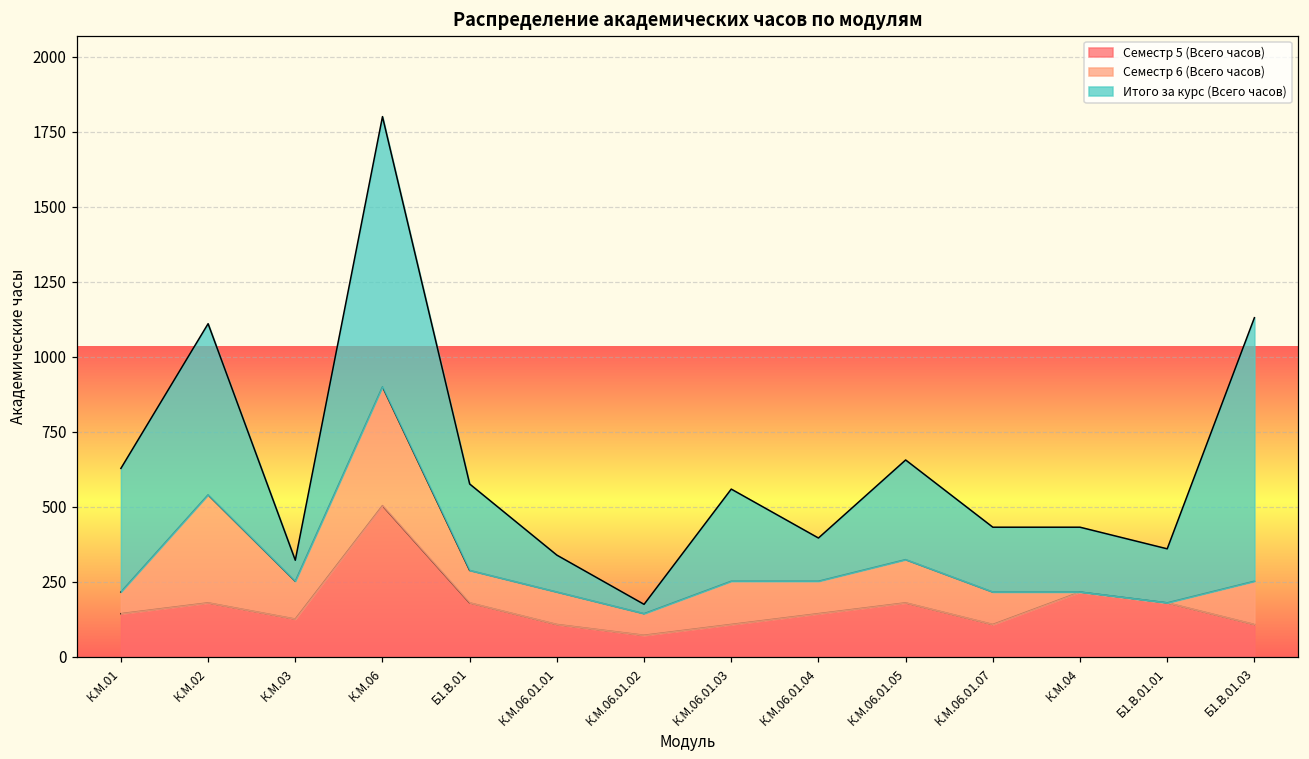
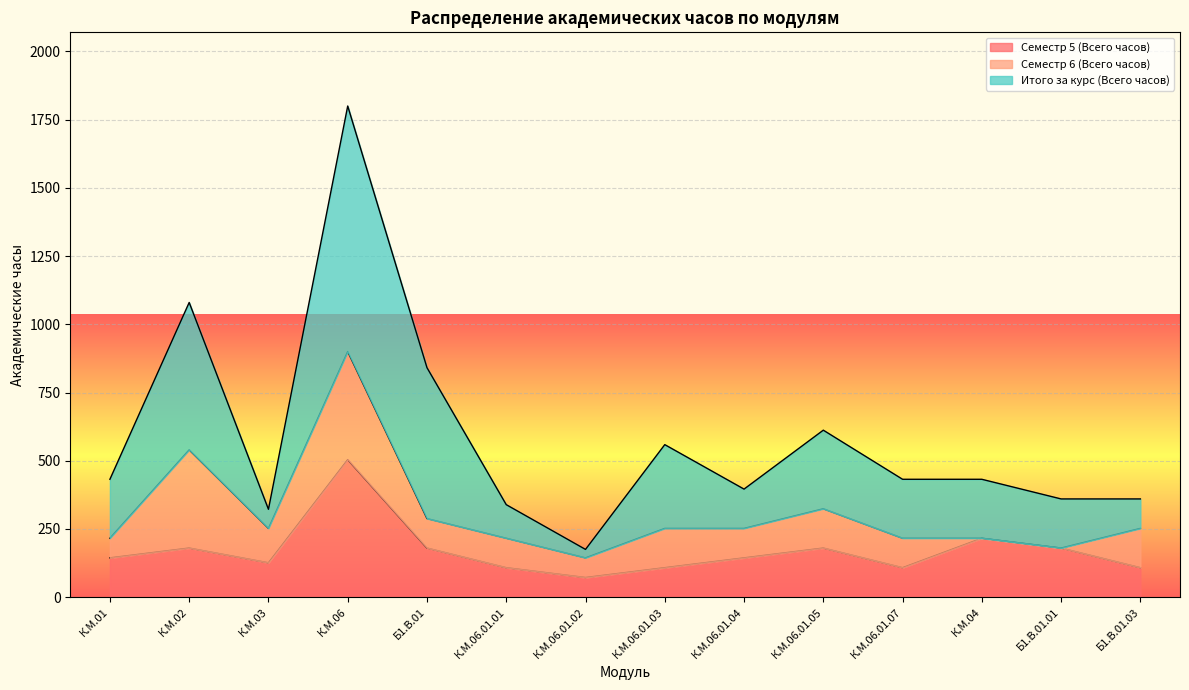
Итого за курс (Всего часов), К.М.01: 410 -> 220
Итого за курс (Всего часов), К.М.02: 570 -> 540
Итого за курс (Всего часов), Б1.В.01: 290 -> 550
Итого за курс (Всего часов), К.М.06.01.05: 330 -> 290
Итого за курс (Всего часов), Б1.В.01.03: 880 -> 110
